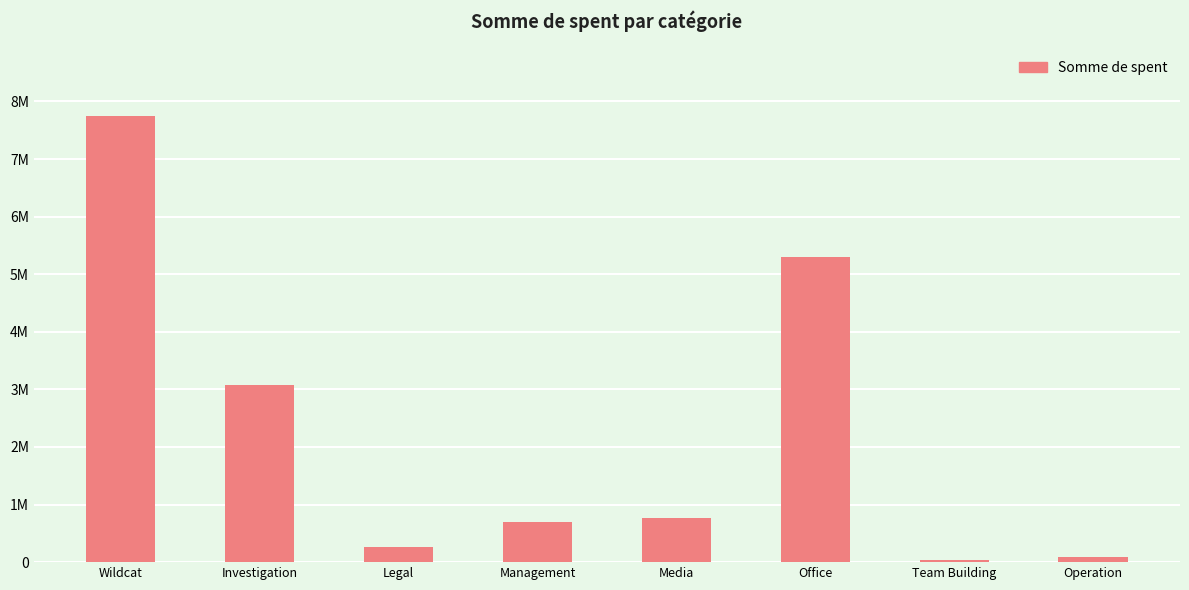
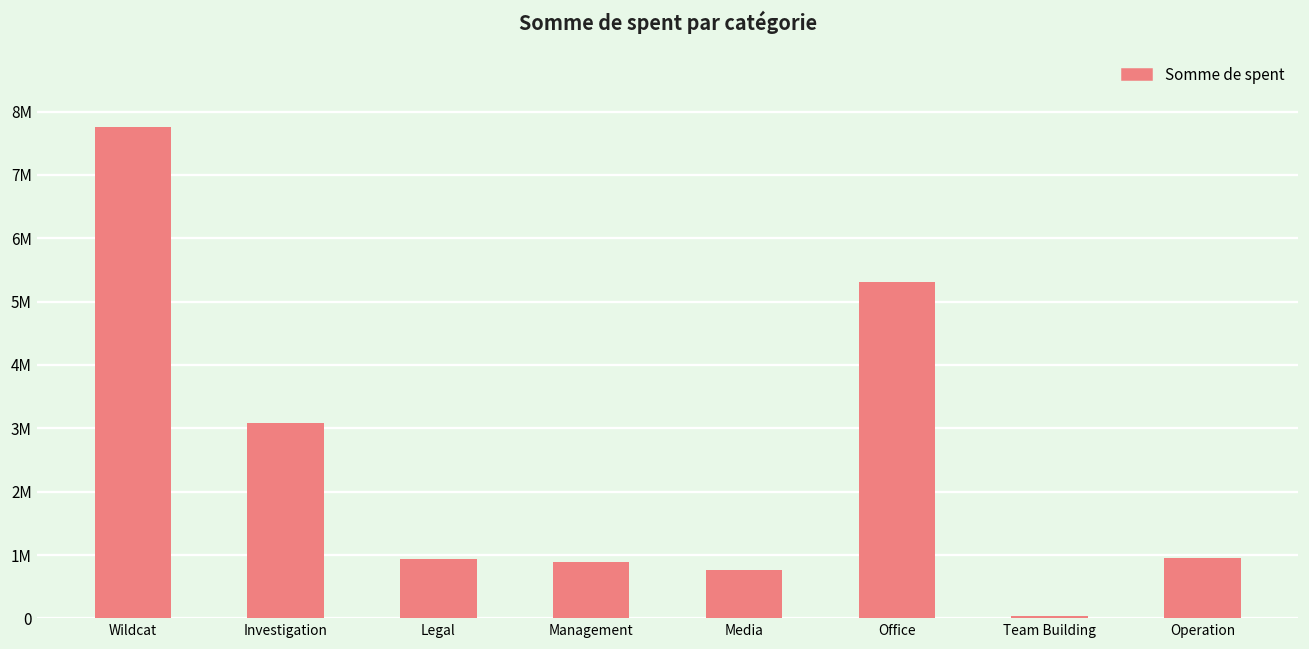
Legal: 300000 -> 900000
Management: 700000 -> 900000
Operation: 100000 -> 1000000
